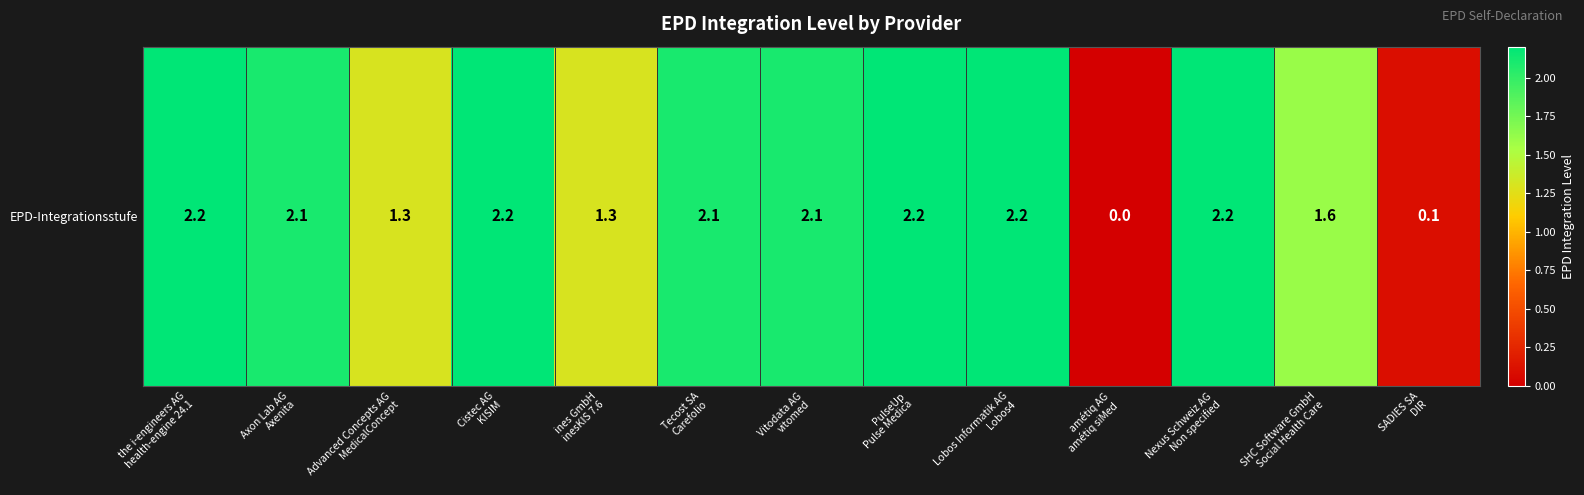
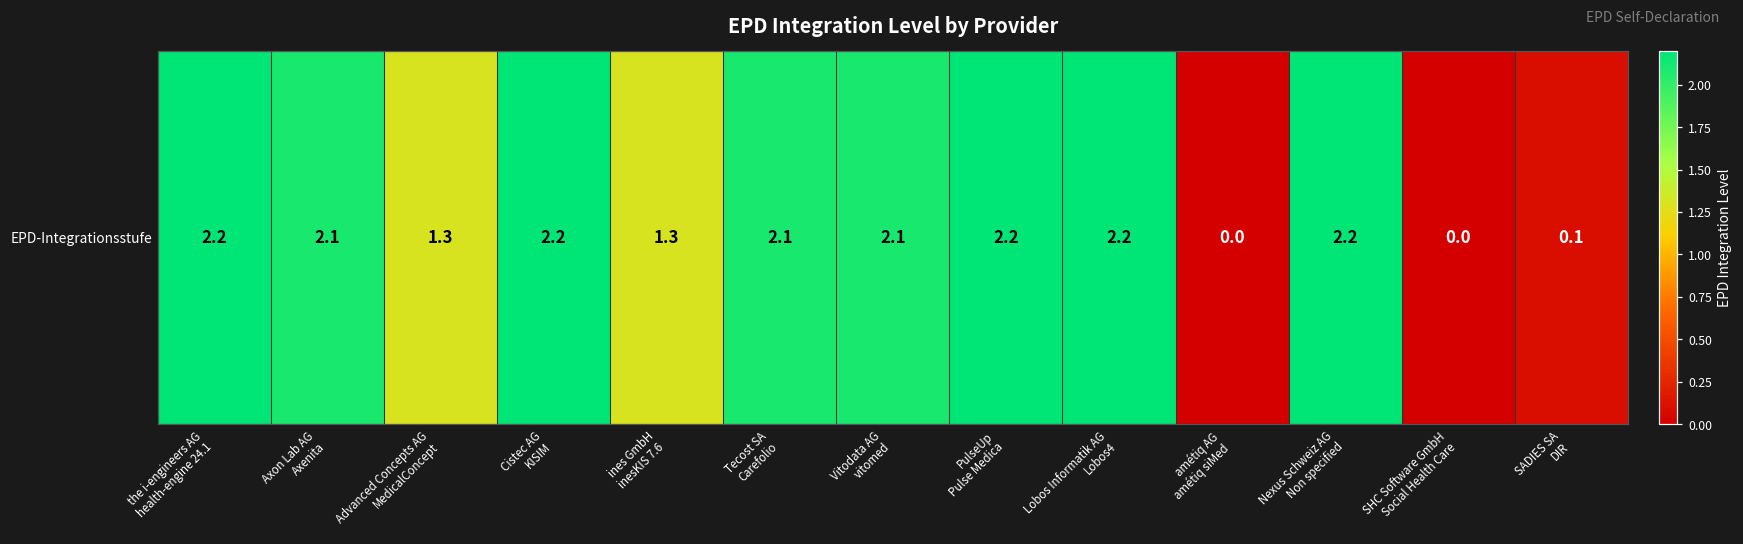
EPD-Integrationsstufe, SHC Software GmbH Social Health Care: 1.6 -> 0.0
